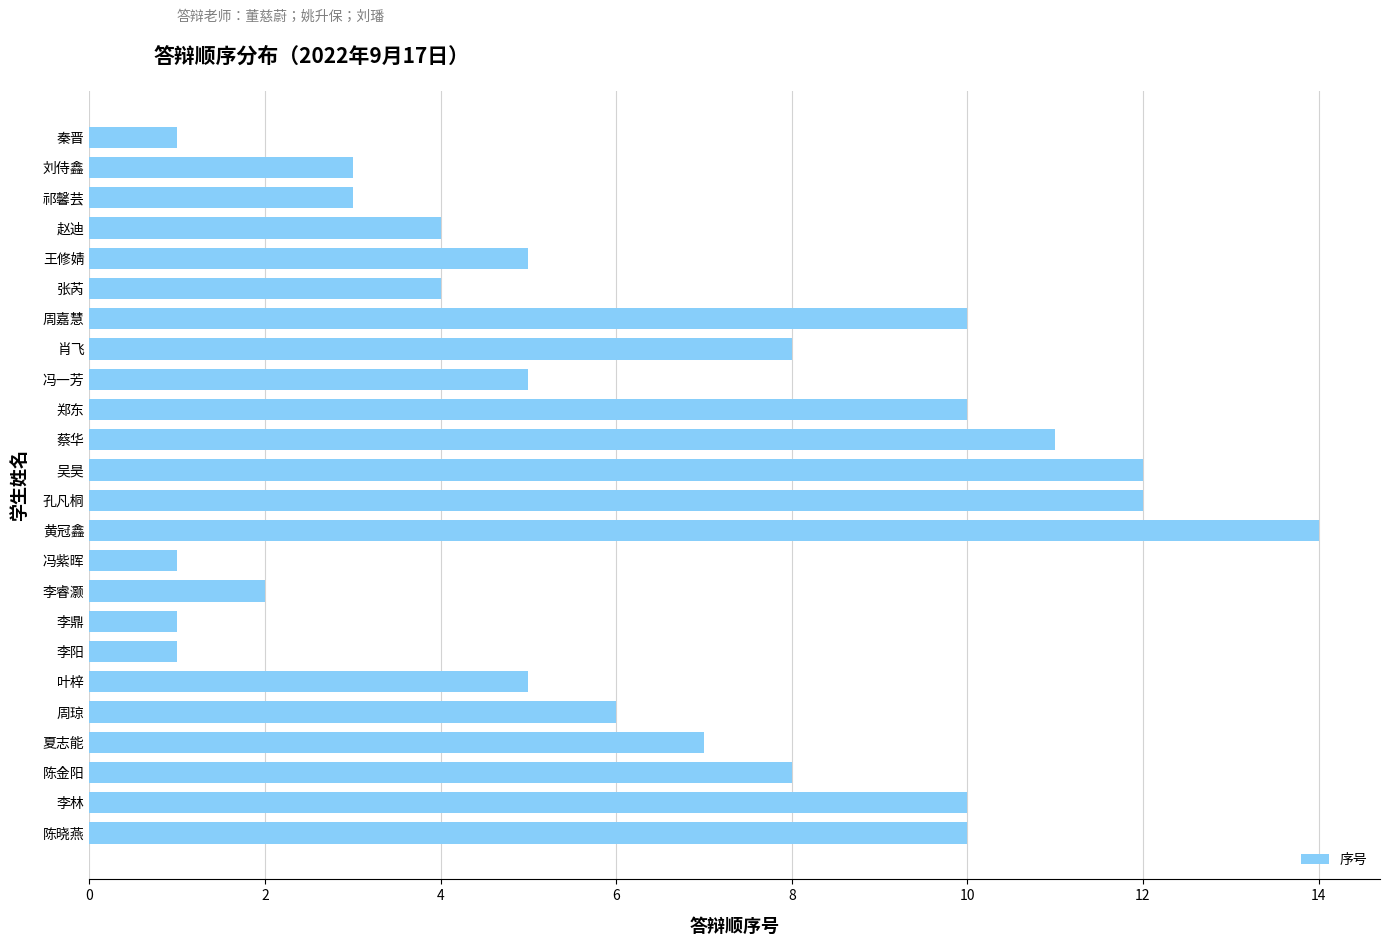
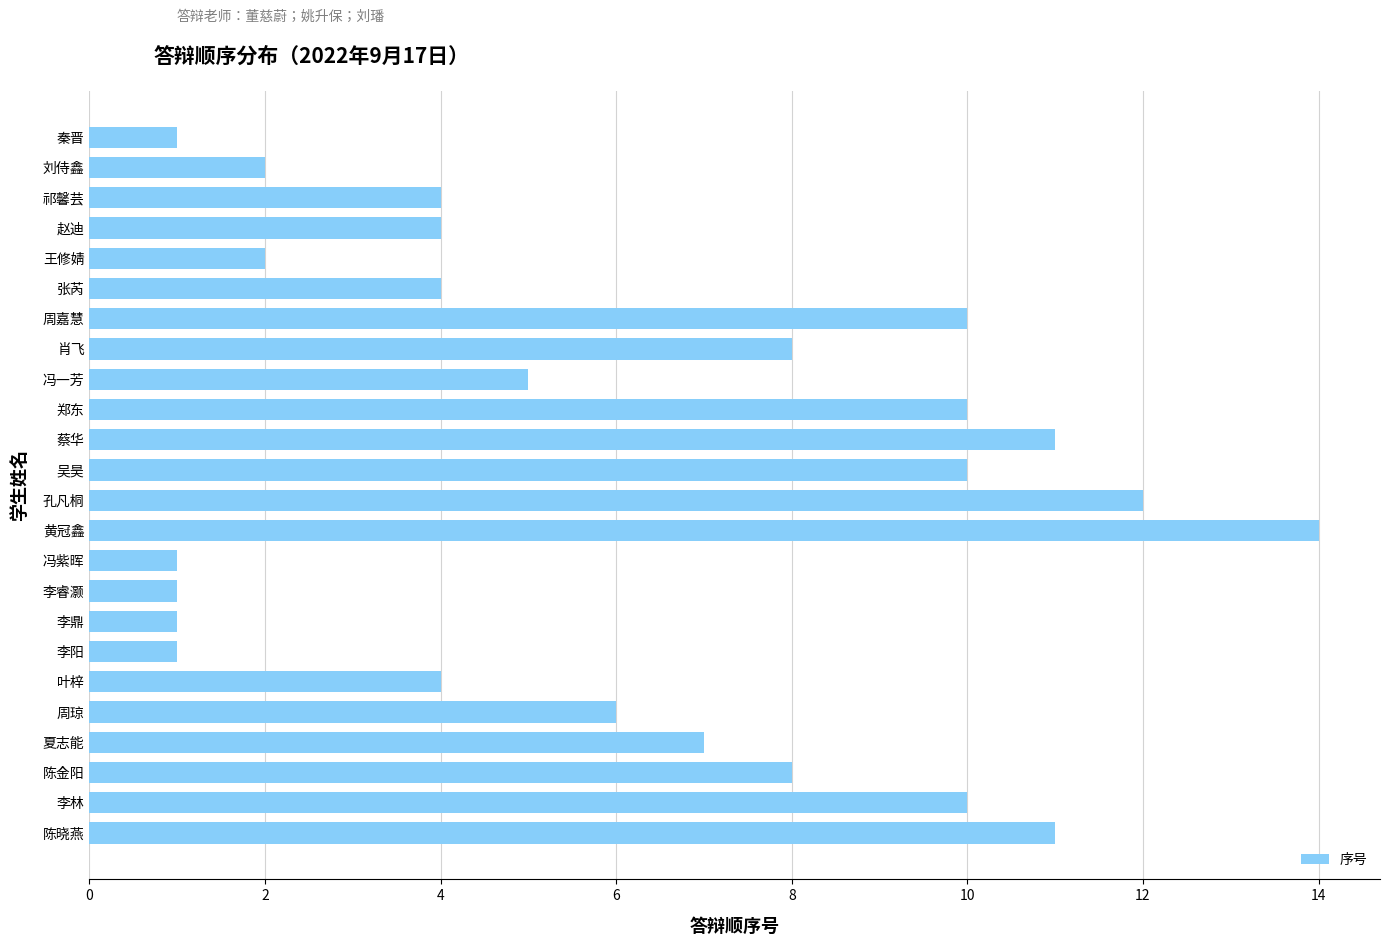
刘侍鑫: 3 -> 2
祁馨芸: 3 -> 4
王修婧: 5 -> 2
吴昊: 12 -> 10
李睿灏: 2 -> 1
叶梓: 5 -> 4
陈晓燕: 10 -> 11
